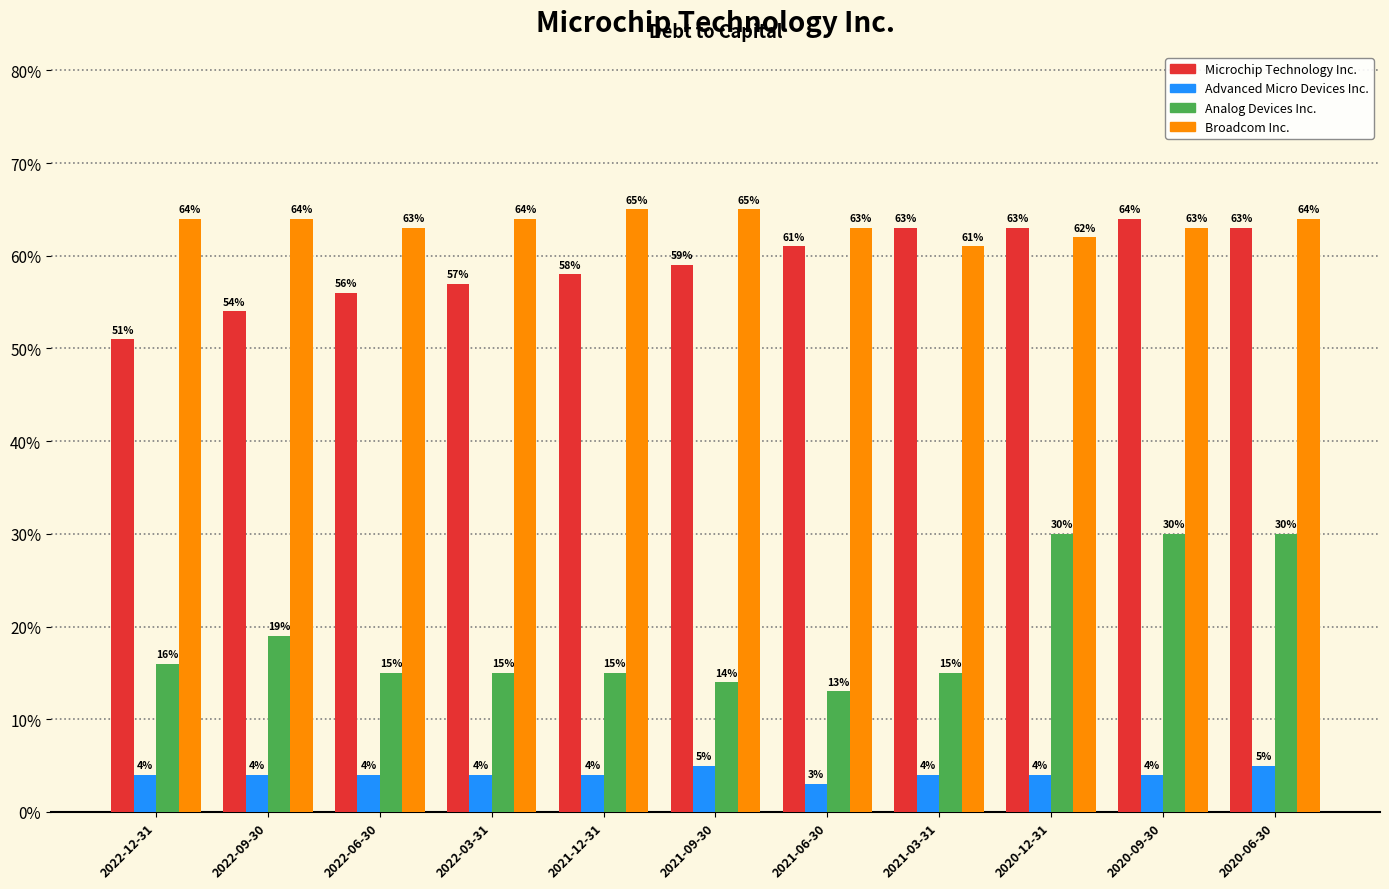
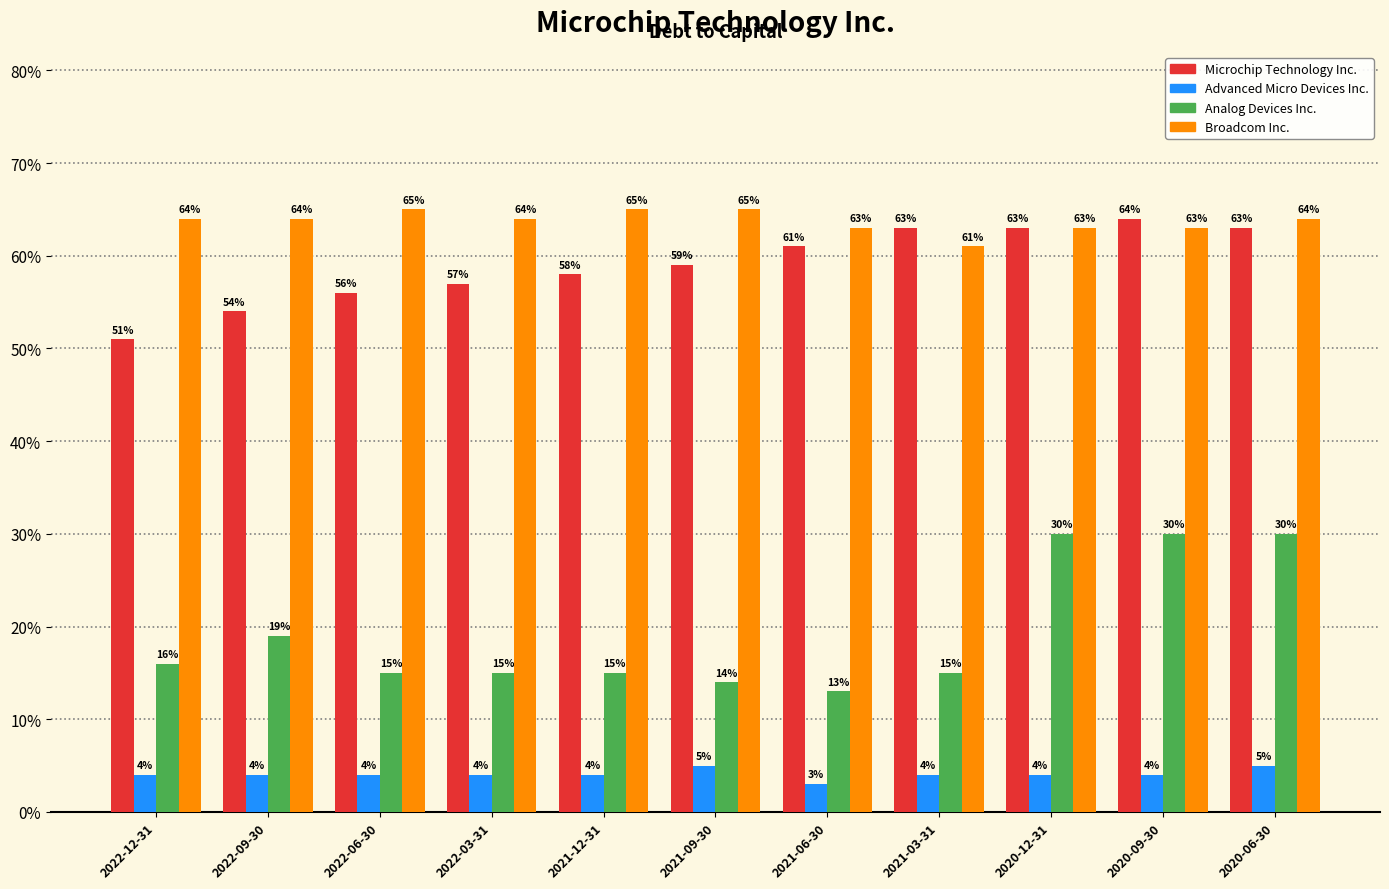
Broadcom Inc., 2022-06-30: 63% -> 65%
Broadcom Inc., 2020-12-31: 62% -> 63%
